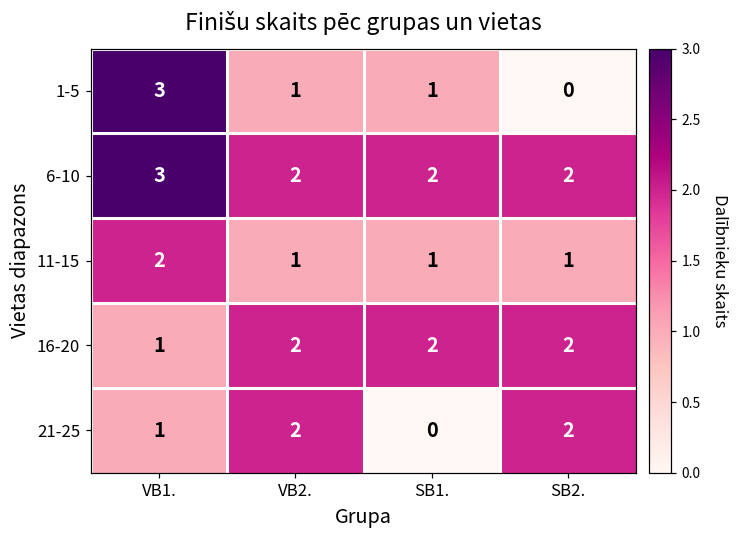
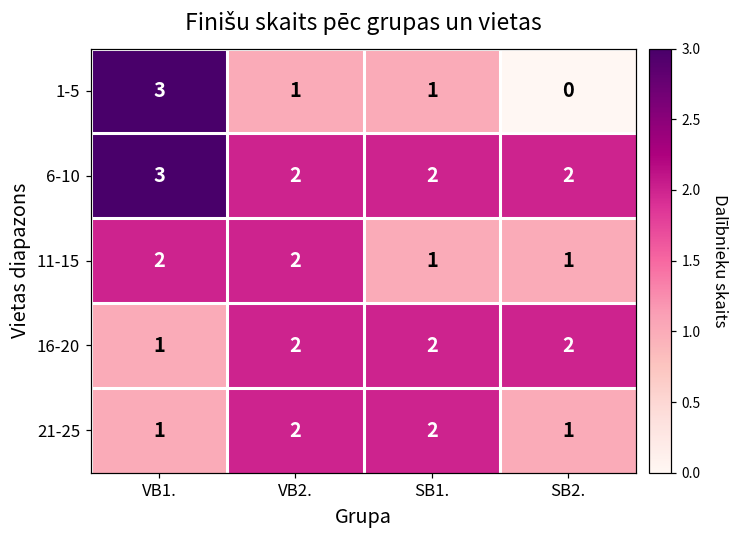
11-15, VB2.: 1 -> 2
21-25, SB1.: 0 -> 2
21-25, SB2.: 2 -> 1
